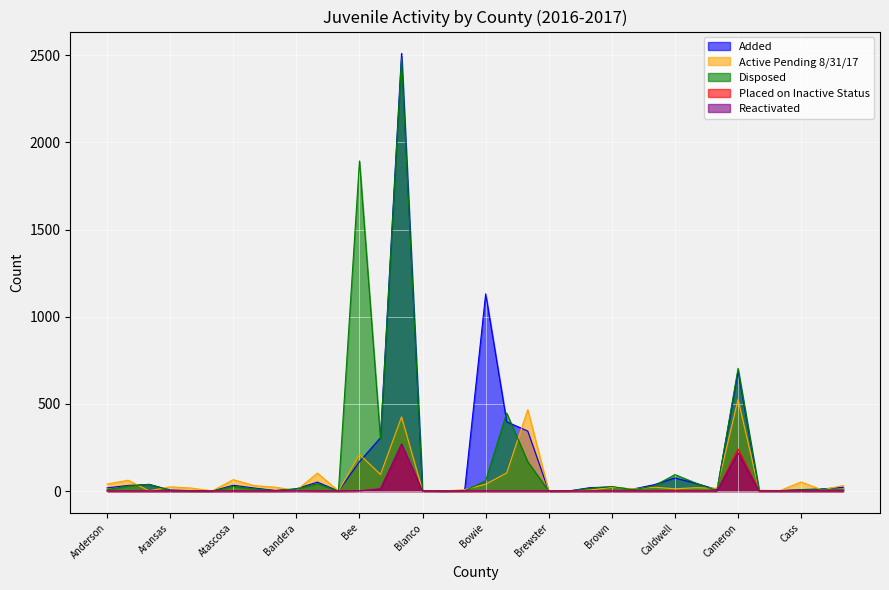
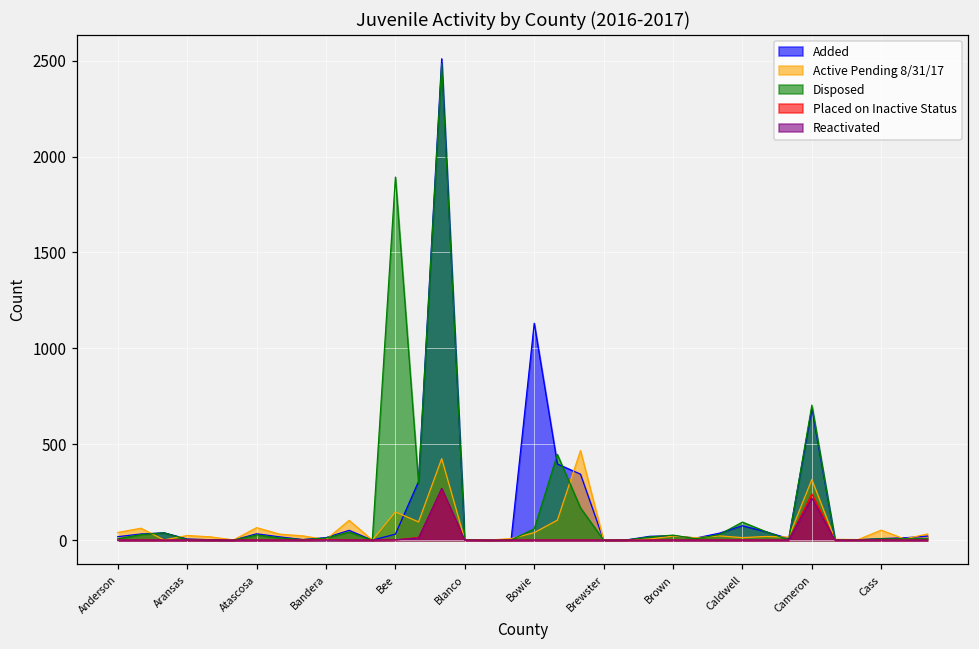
Added, Bee: 170 -> 30
Active Pending 8/31/17, Bee: 210 -> 150
Active Pending 8/31/17, Cameron: 530 -> 320
